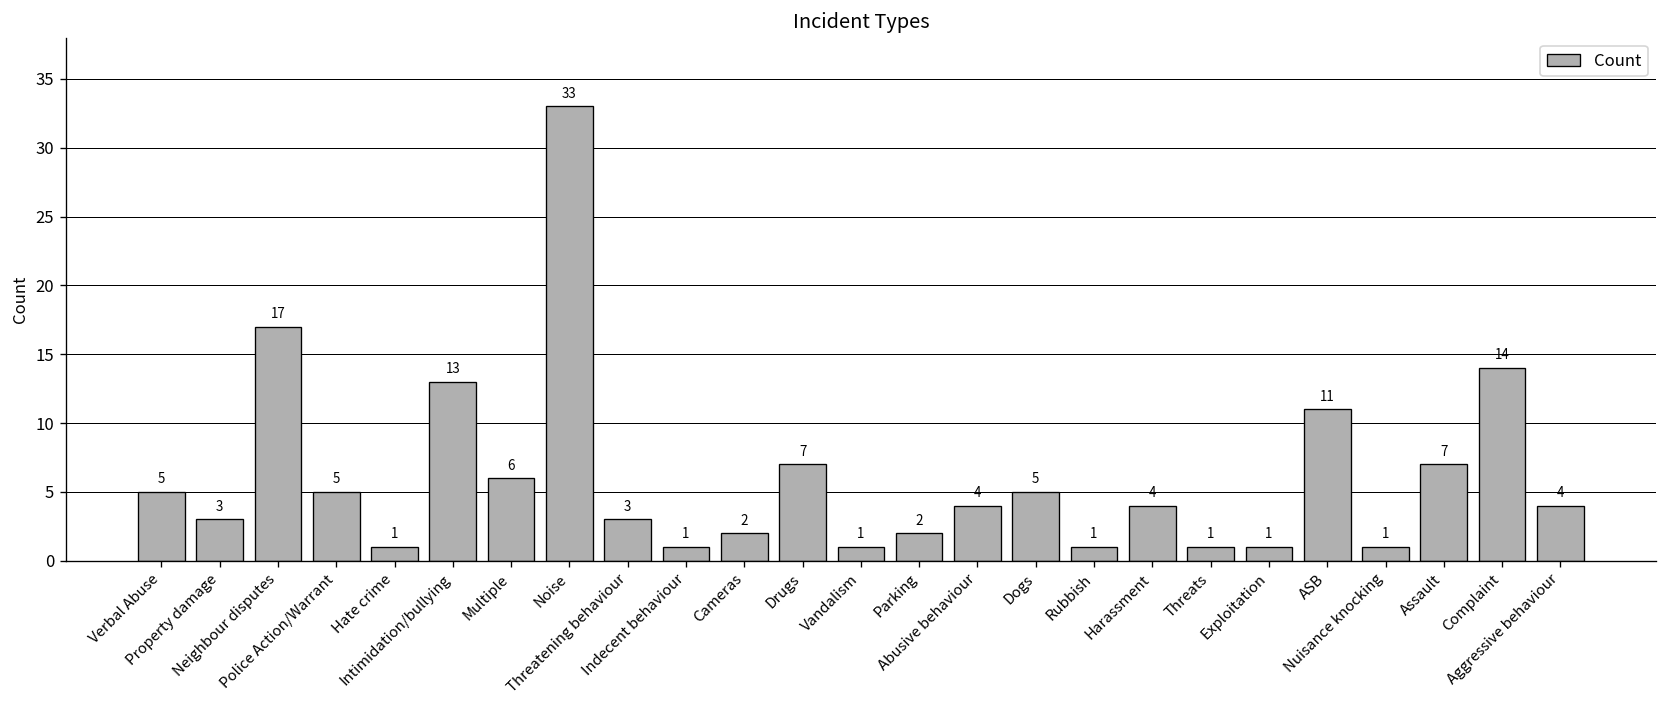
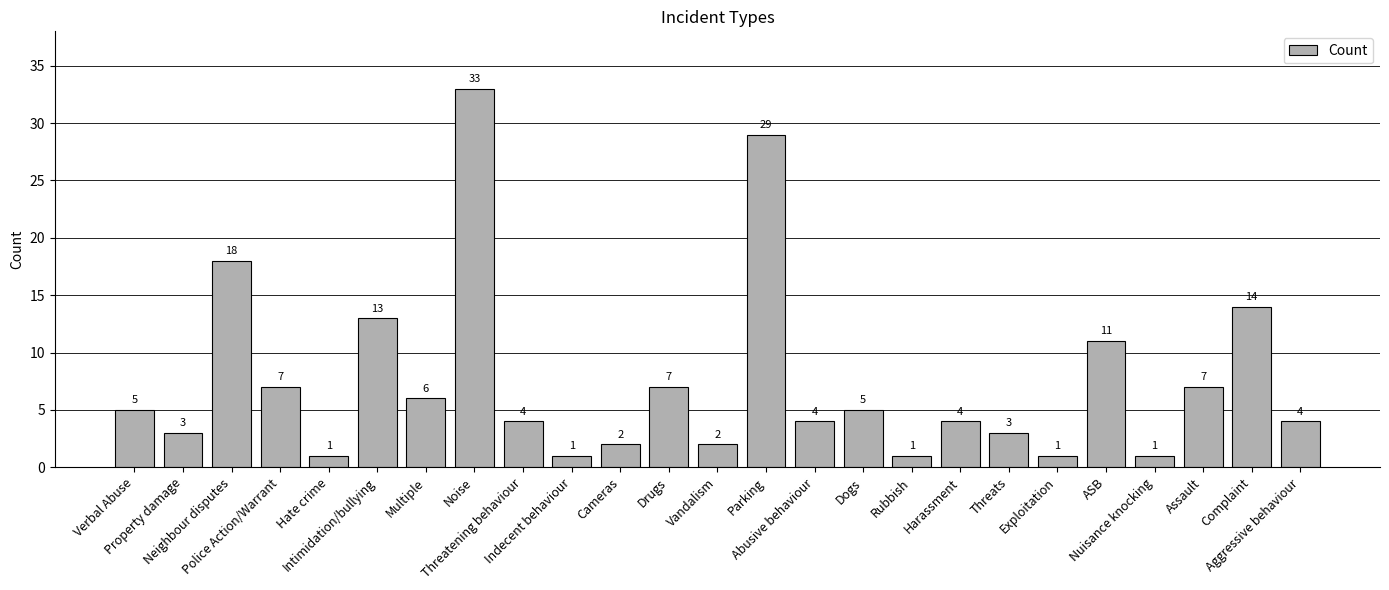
Neighbour disputes: 17 -> 18
Police Action/Warrant: 5 -> 7
Threatening behaviour: 3 -> 4
Vandalism: 1 -> 2
Parking: 2 -> 29
Threats: 1 -> 3
